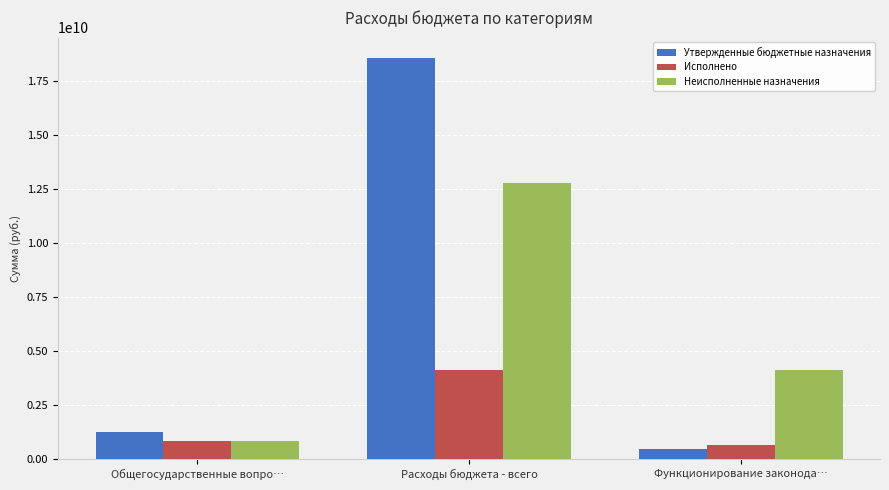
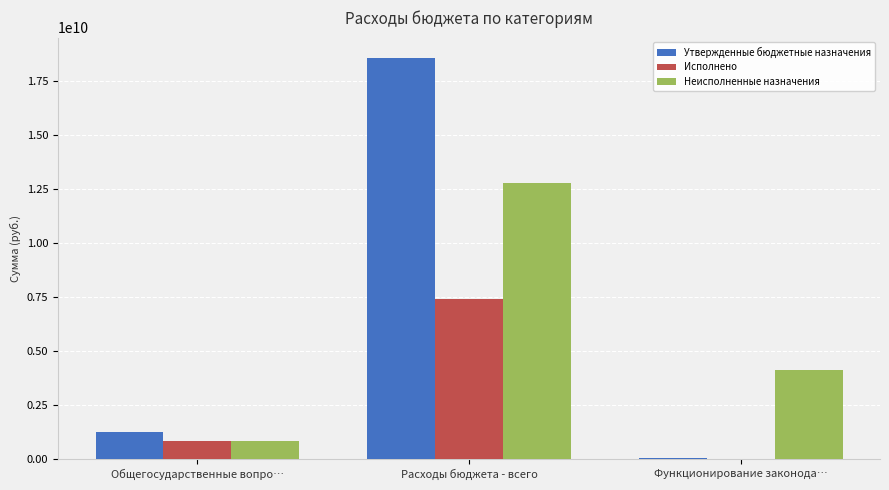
Исполнено, Расходы бюджета - всего: 4100000000 -> 7400000000
Утвержденные бюджетные назначения, Функционирование законода…: 500000000 -> 0
Исполнено, Функционирование законода…: 600000000 -> 0
